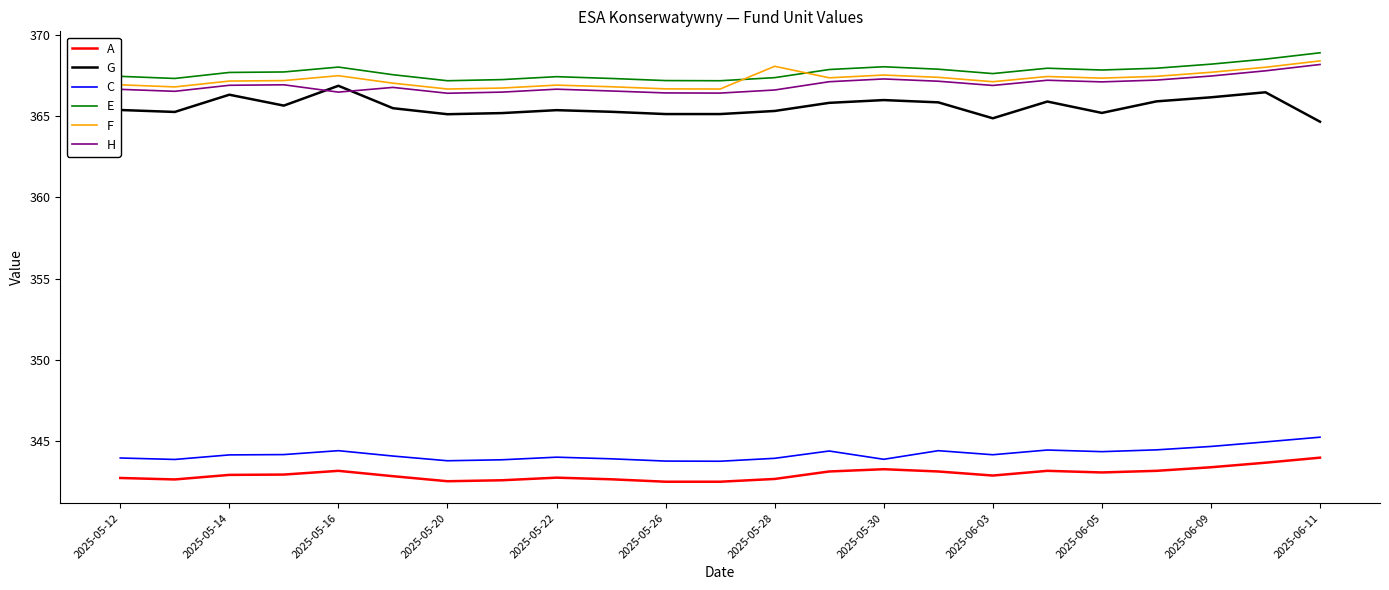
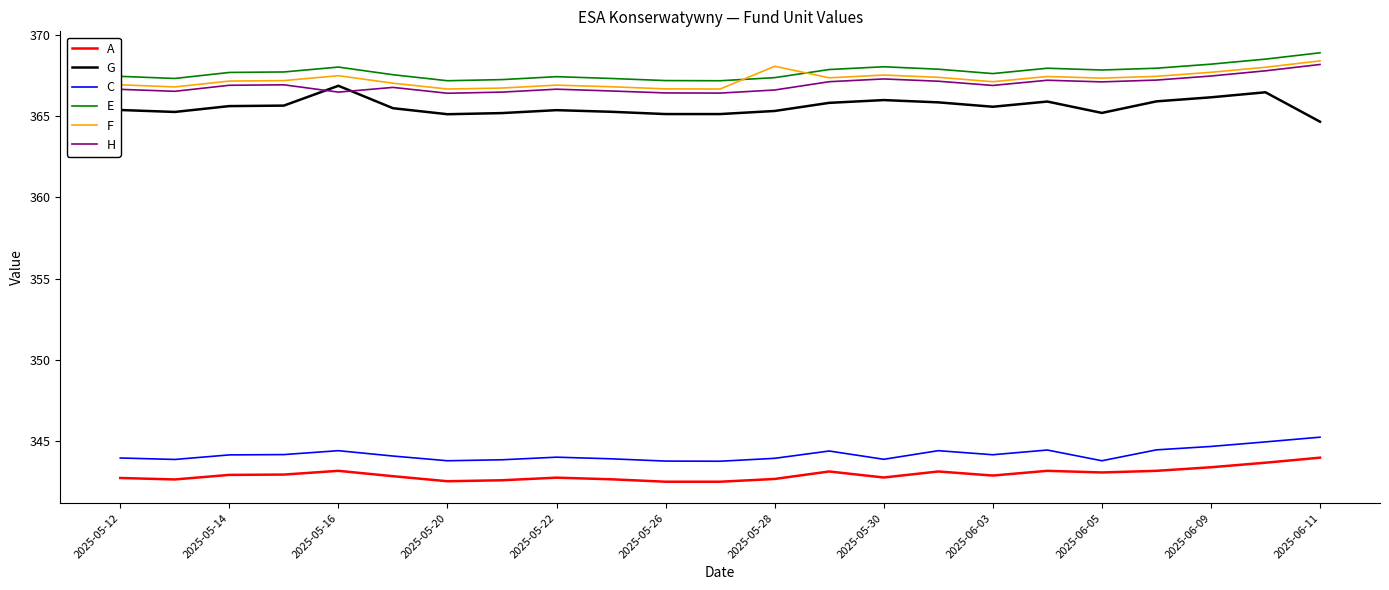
G, 2025-05-14: 366.3 -> 365.6
A, 2025-05-30: 343.3 -> 342.8
G, 2025-06-03: 364.9 -> 365.6
C, 2025-06-05: 344.4 -> 343.8
